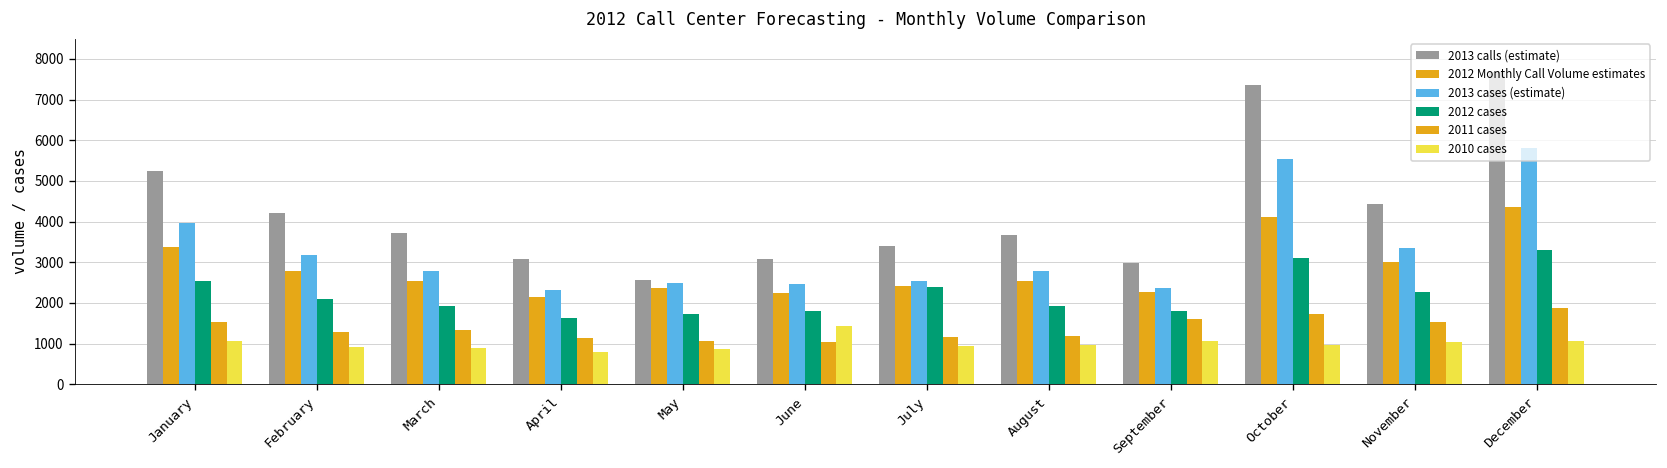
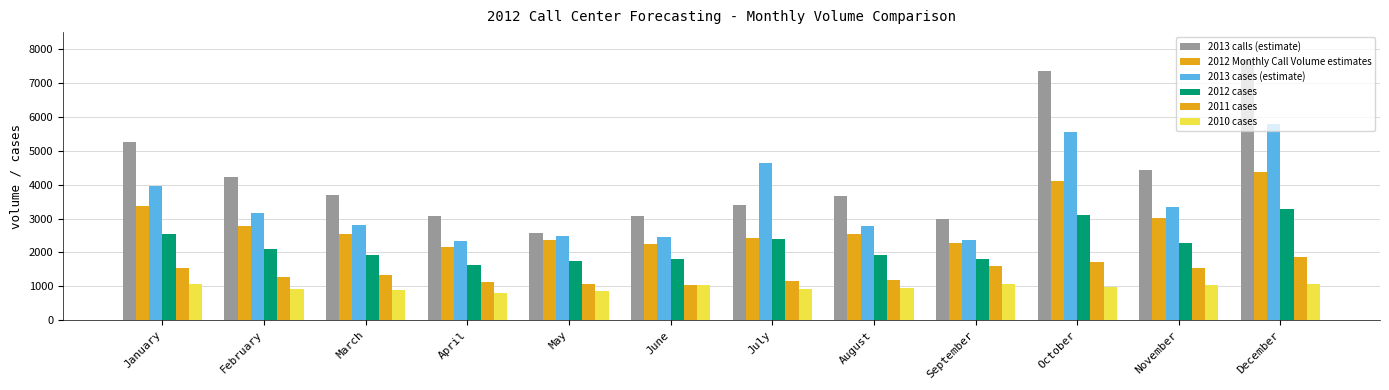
2010 cases, June: 1400 -> 1000
2013 cases (estimate), July: 2500 -> 4600
